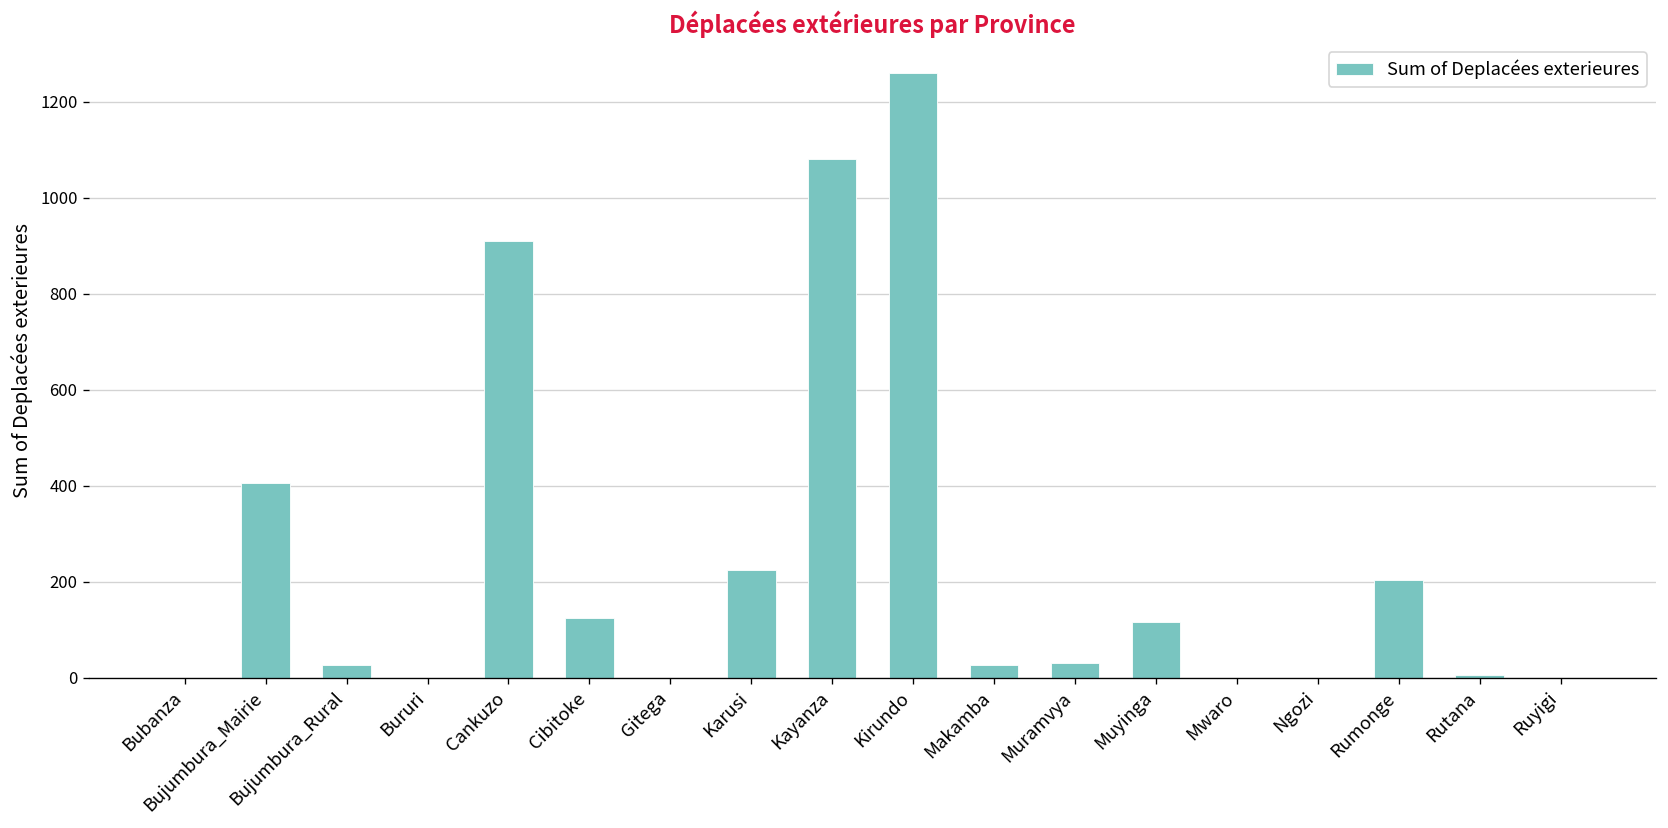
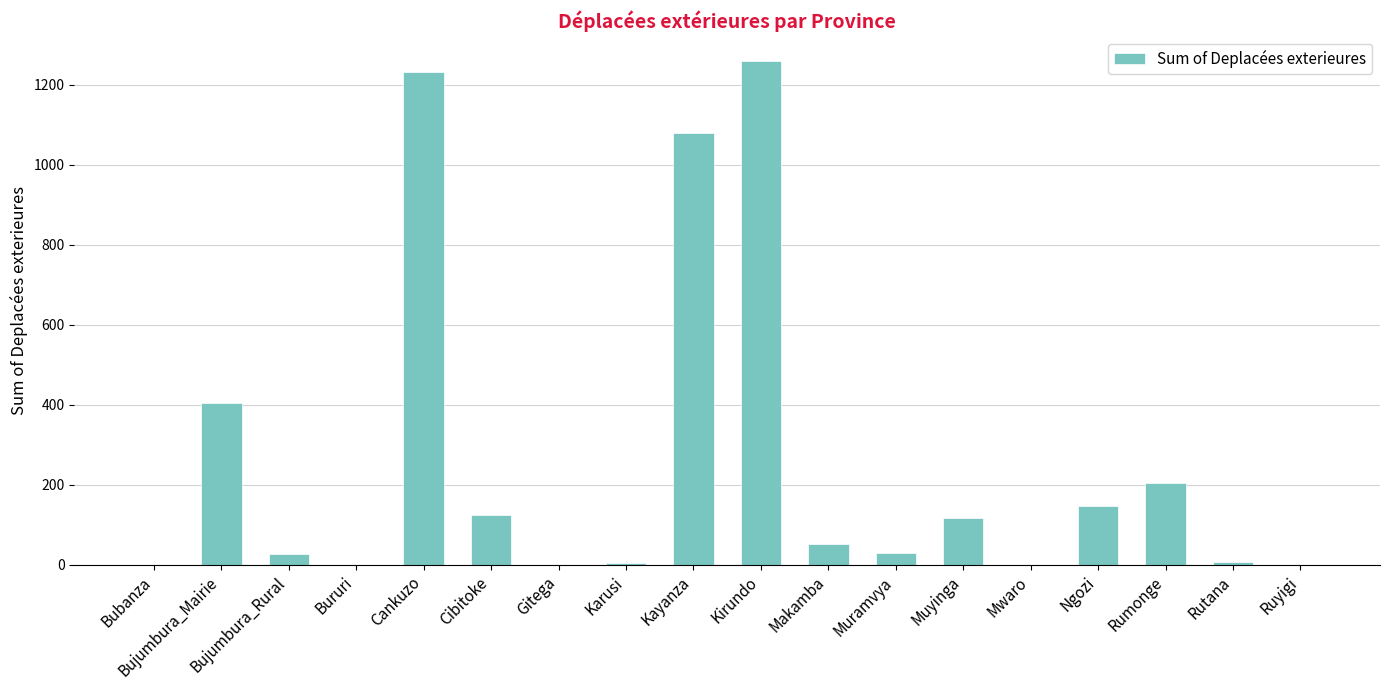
Cankuzo: 910 -> 1230
Karusi: 220 -> 10
Makamba: 30 -> 50
Ngozi: 0 -> 150
